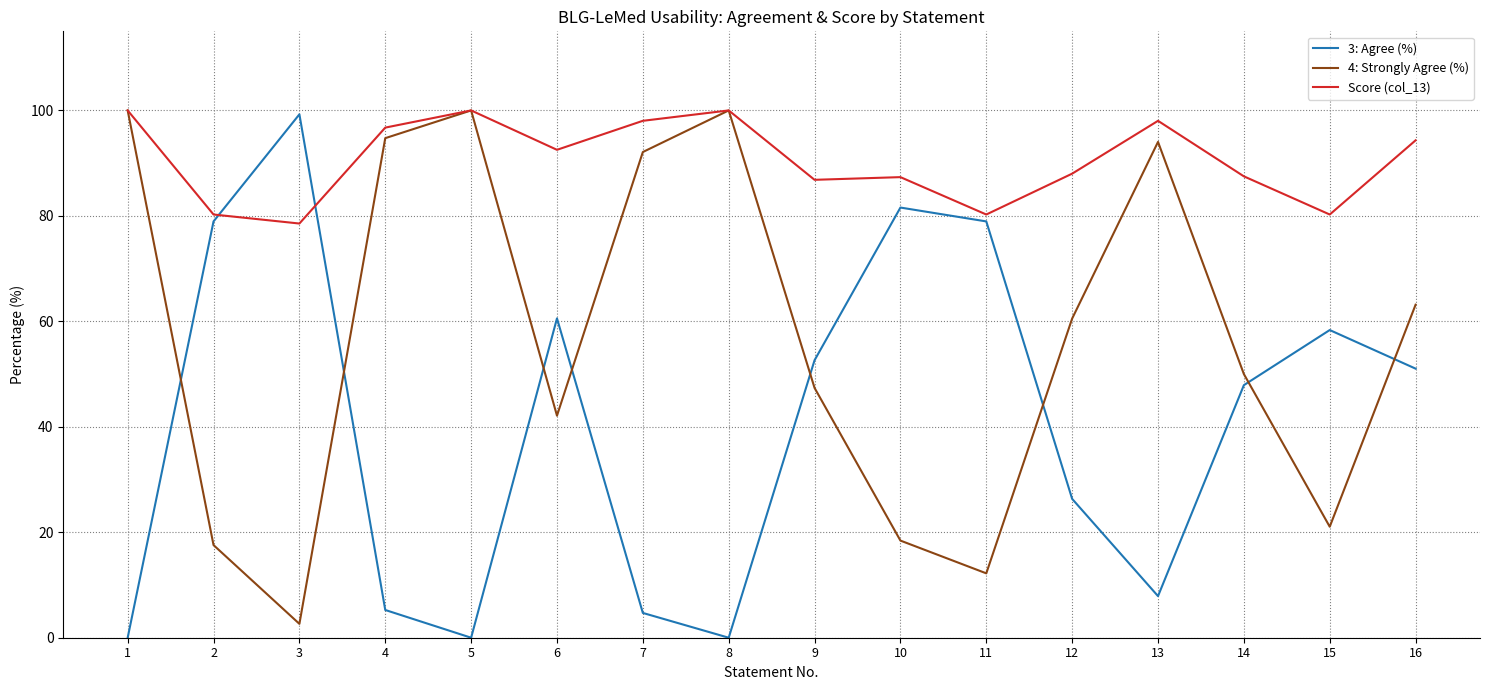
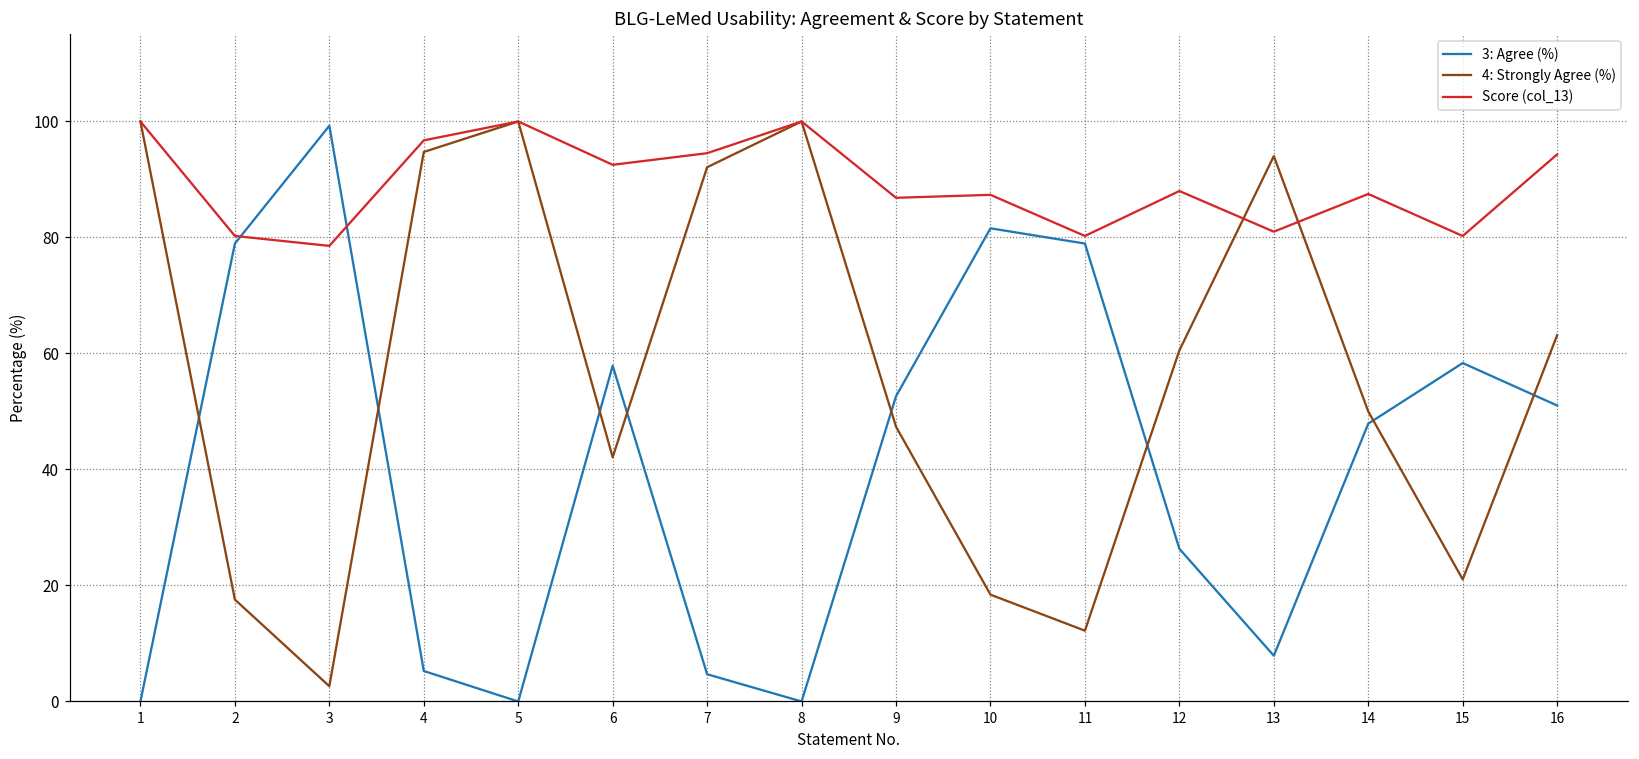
3: Agree (%), 6: 61 -> 58
Score (col_13), 7: 98 -> 95
Score (col_13), 13: 98 -> 81
